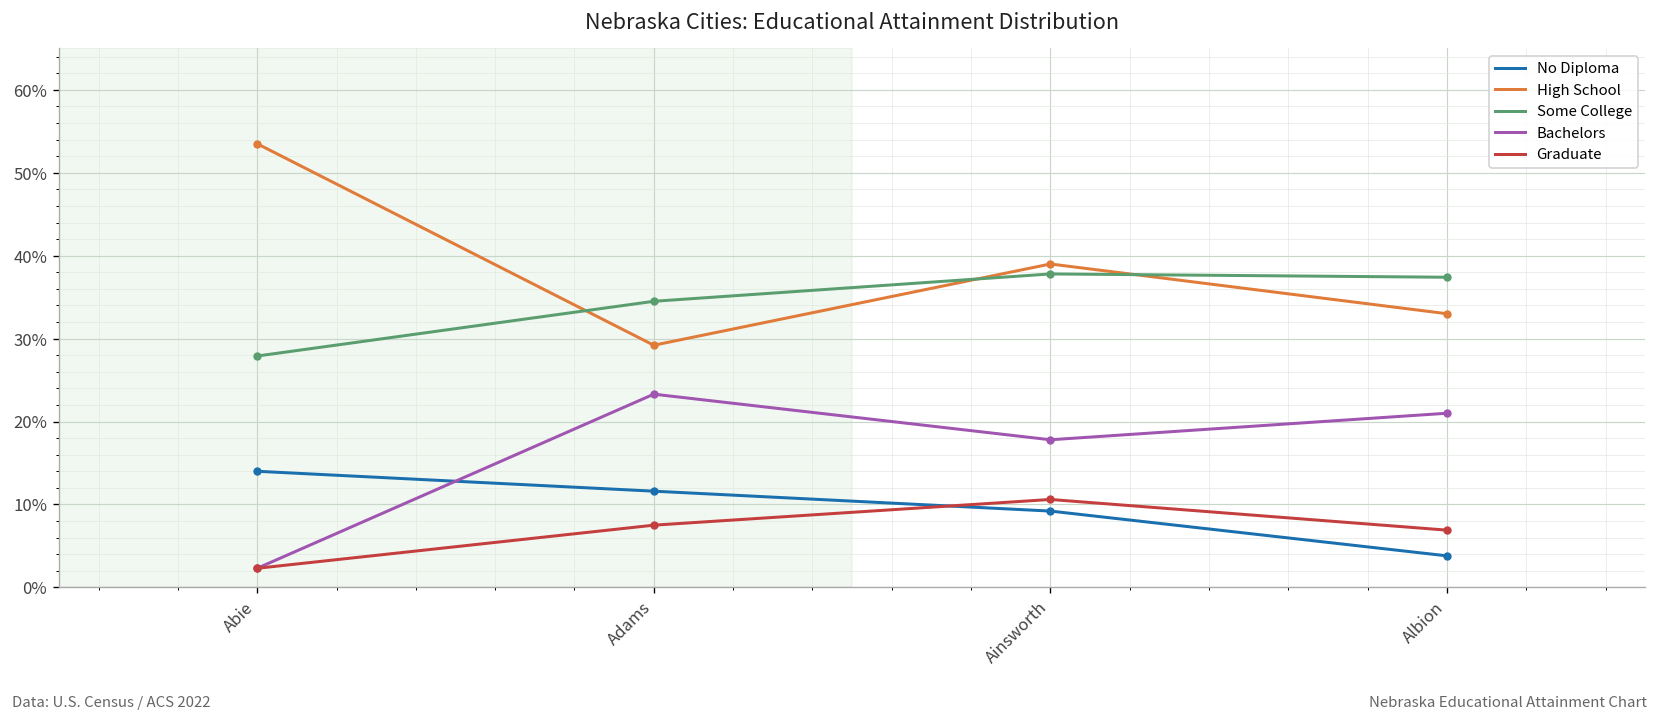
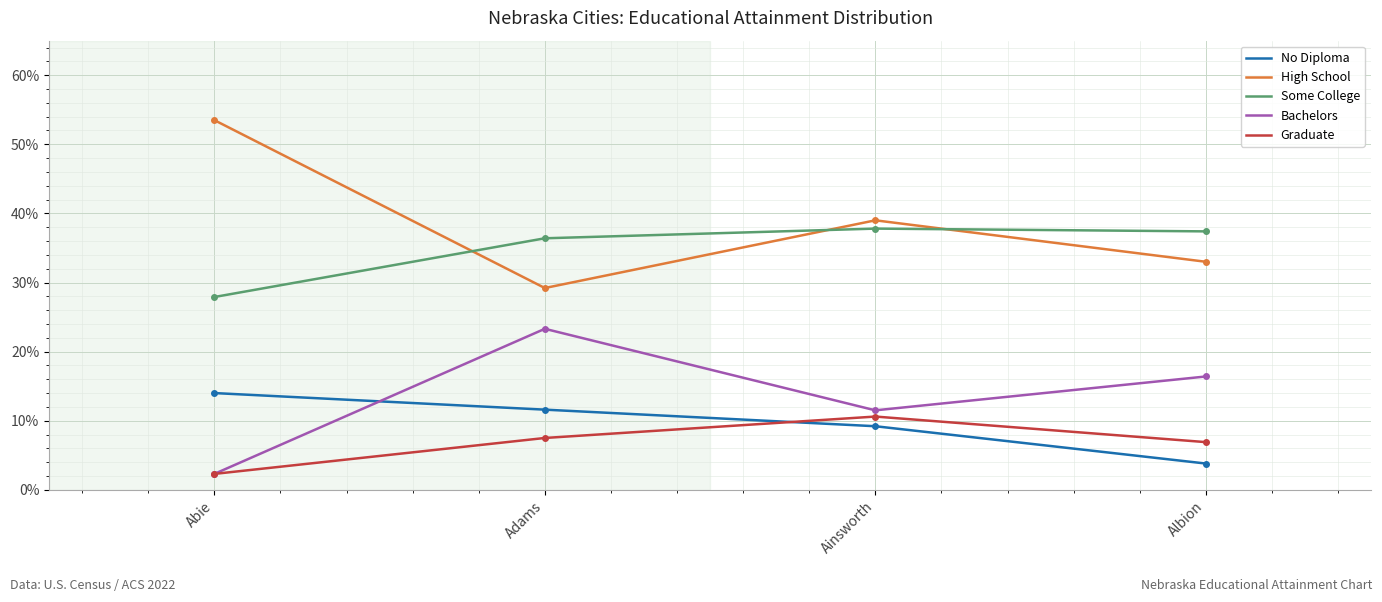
Some College, Adams: 35% -> 36%
Bachelors, Ainsworth: 18% -> 12%
Bachelors, Albion: 21% -> 16%
